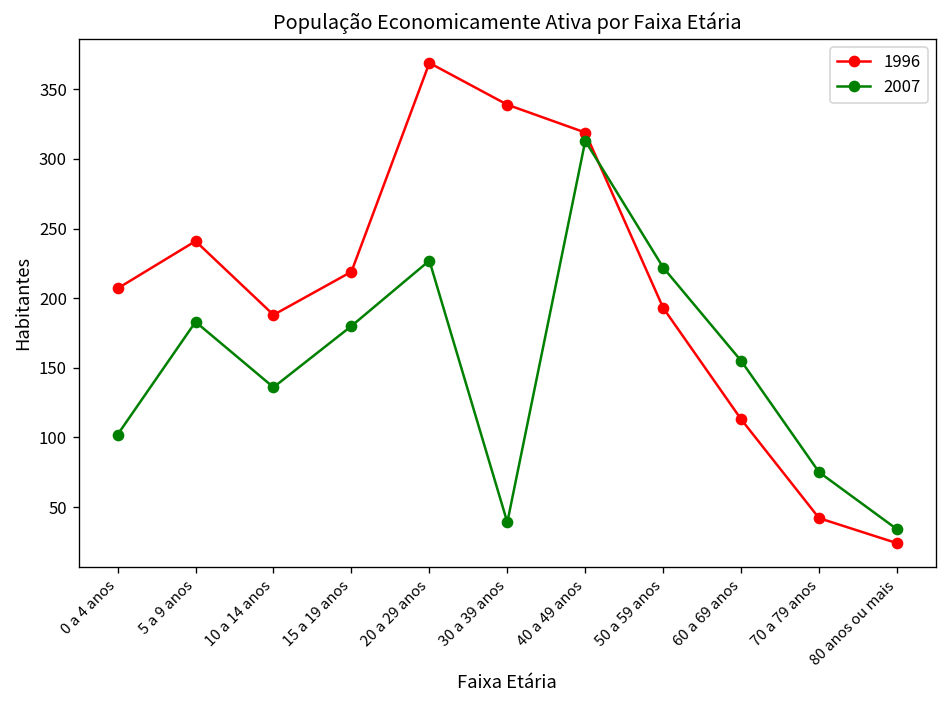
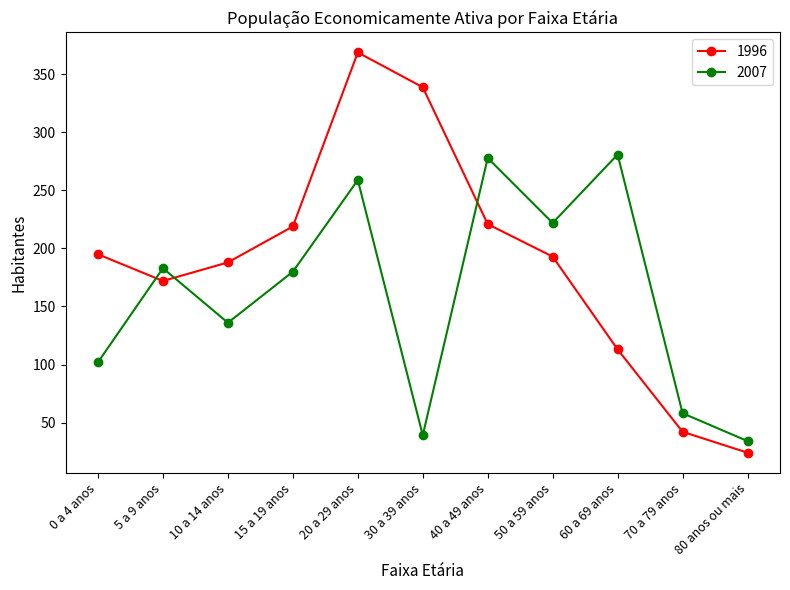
1996, 0 a 4 anos: 207 -> 195
1996, 5 a 9 anos: 241 -> 172
2007, 20 a 29 anos: 227 -> 259
1996, 40 a 49 anos: 319 -> 221
2007, 40 a 49 anos: 313 -> 278
2007, 60 a 69 anos: 155 -> 281
2007, 70 a 79 anos: 75 -> 58
